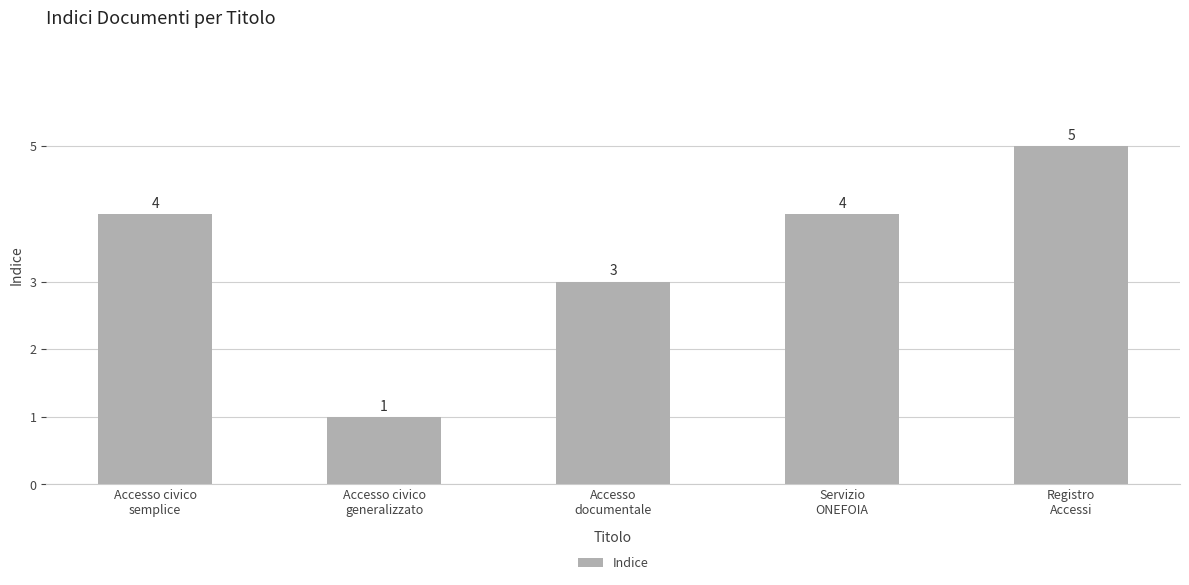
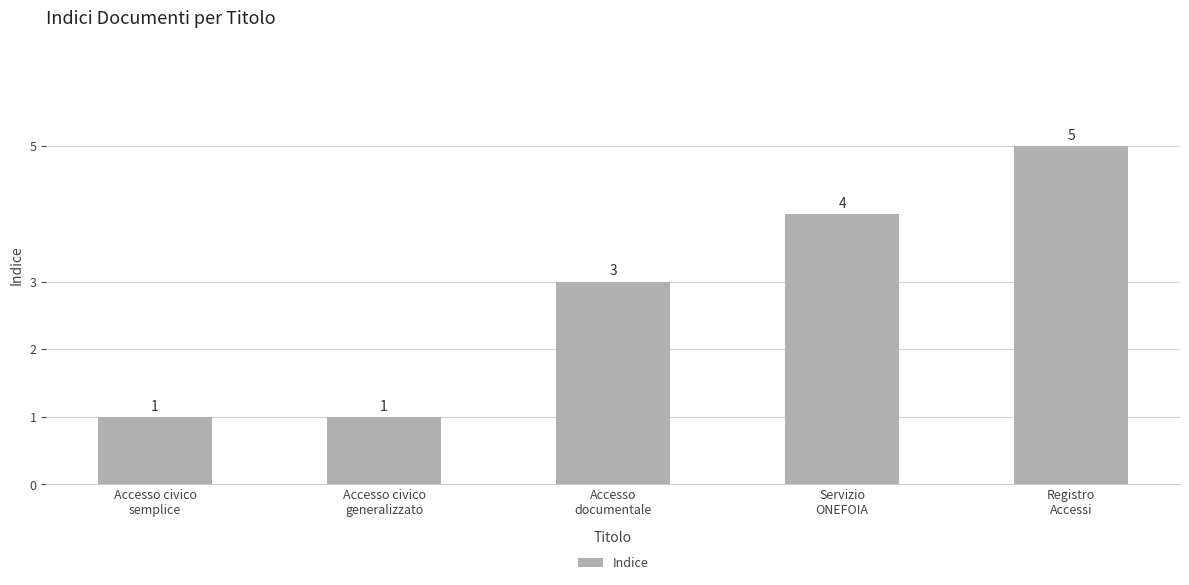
Accesso civico semplice: 4 -> 1
